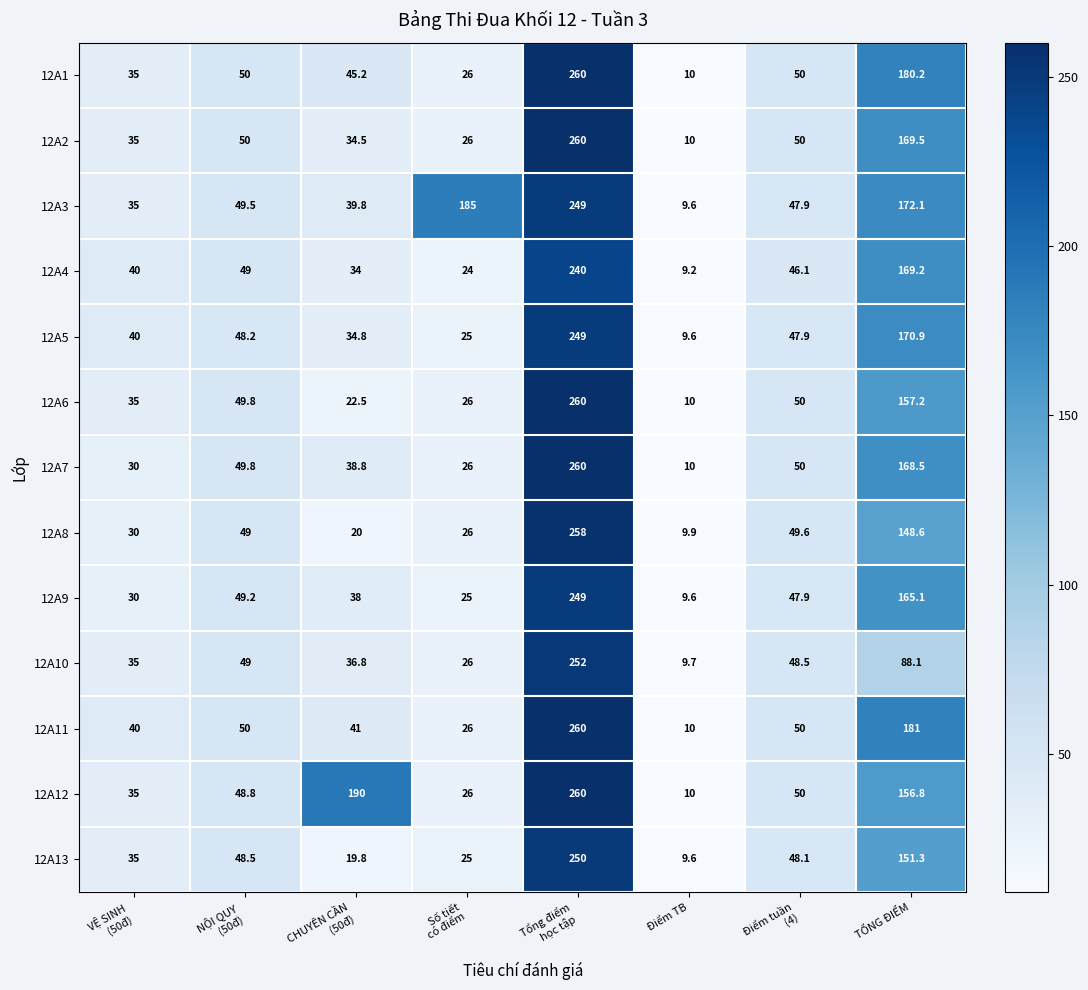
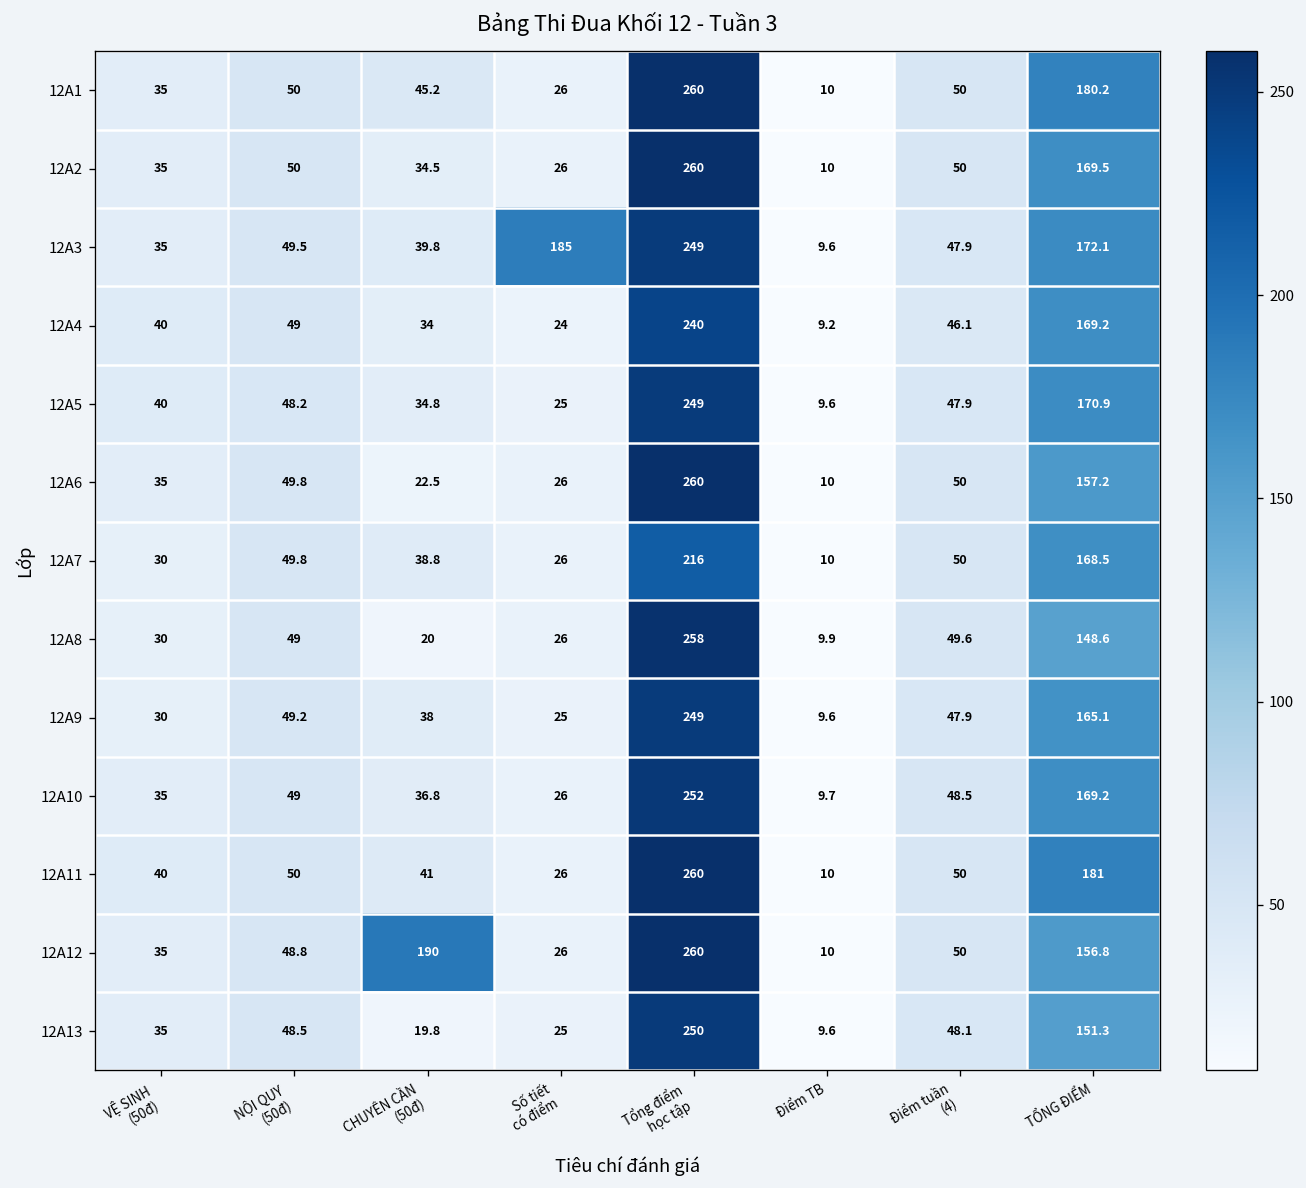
12A7, Tổng điểm học tập: 260 -> 216
12A10, TỔNG ĐIỂM: 88.1 -> 169.2
